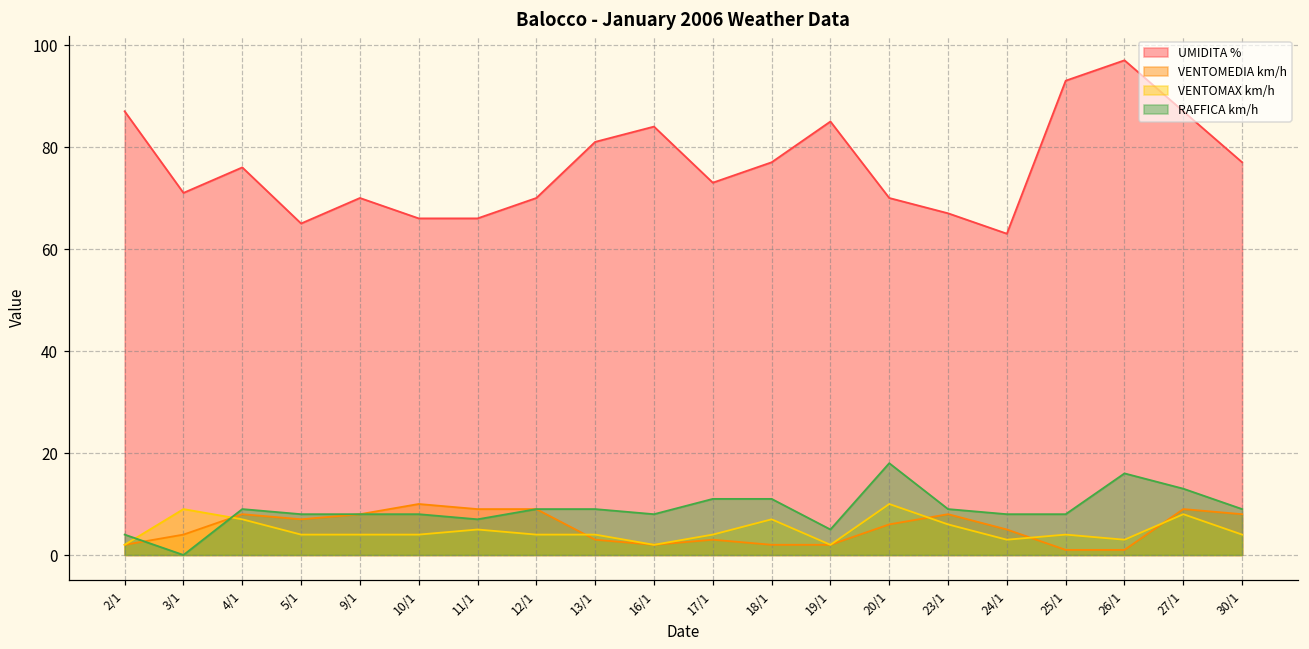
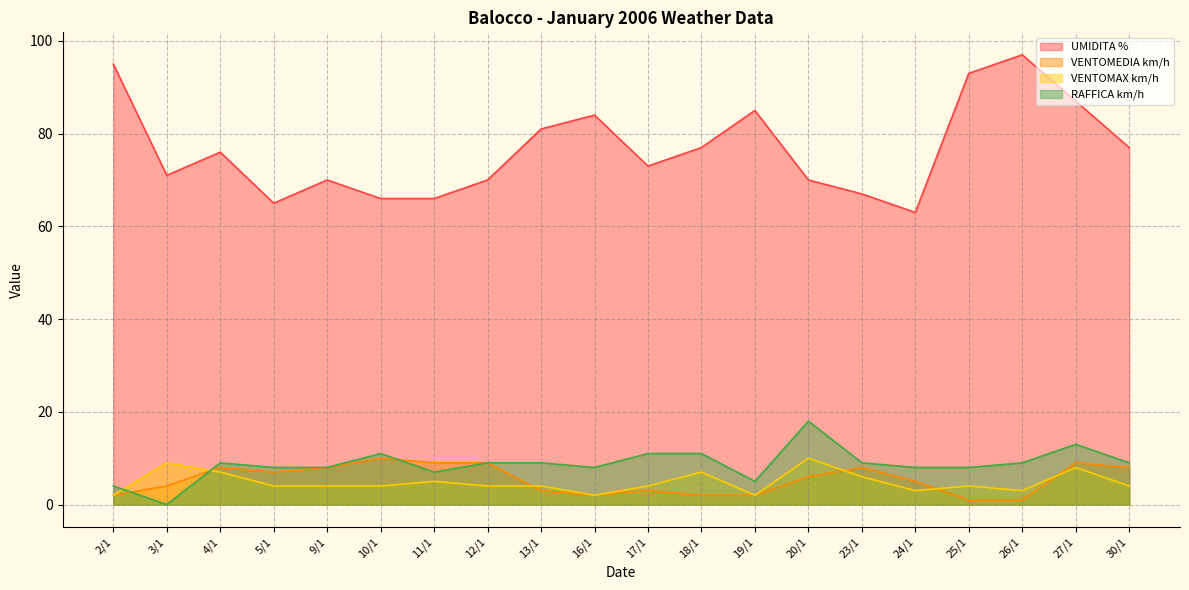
UMIDITA %, 2/1: 87 -> 95
RAFFICA km/h, 10/1: 8 -> 11
RAFFICA km/h, 26/1: 16 -> 9
